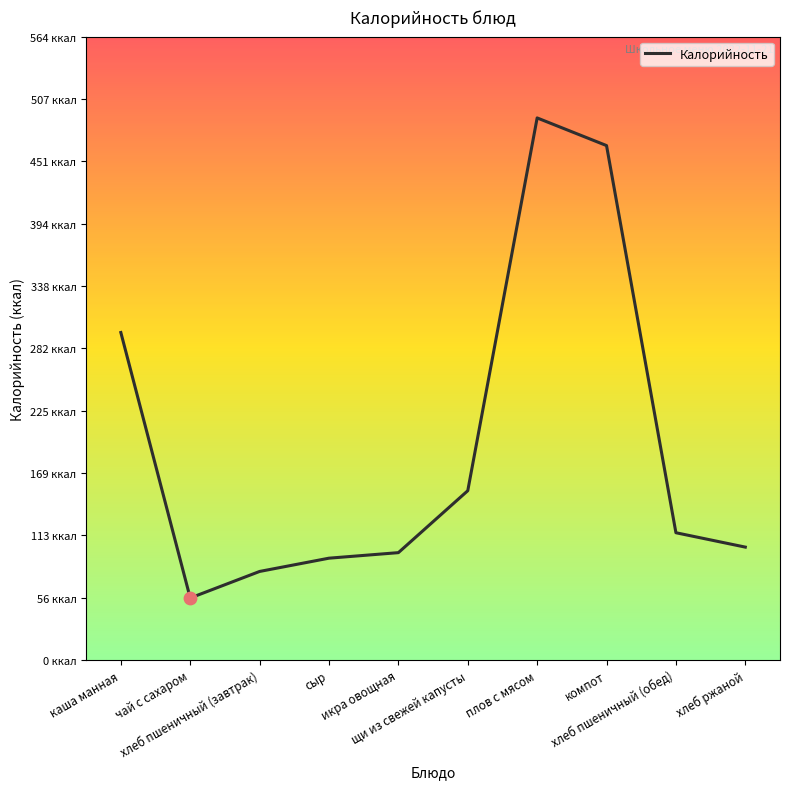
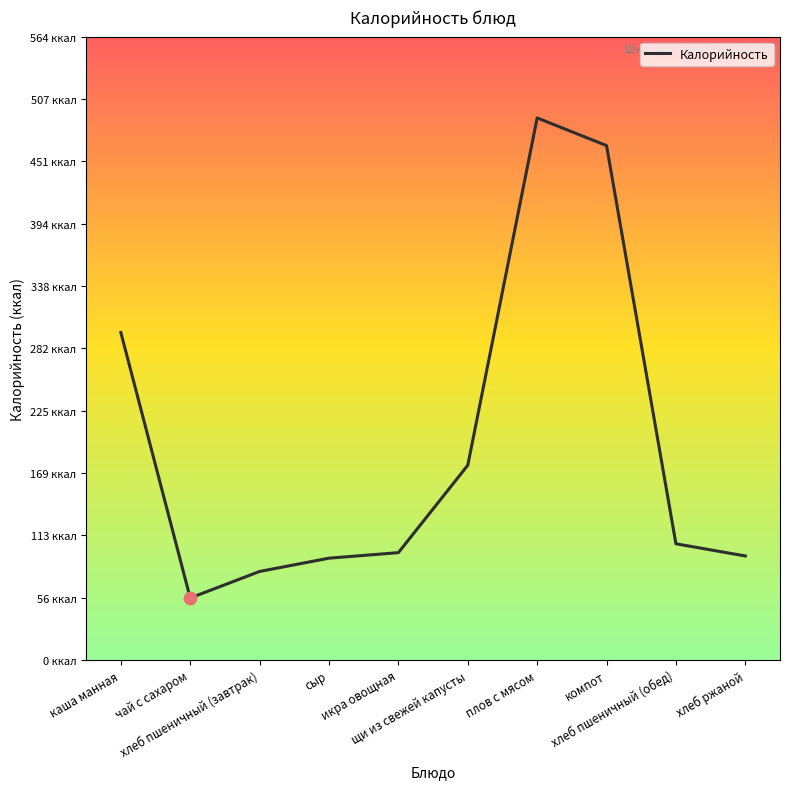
Калорийность, щи из свежей капусты: 153 ккал -> 176 ккал
Калорийность, хлеб пшеничный (обед): 115 ккал -> 105 ккал
Калорийность, хлеб ржаной: 102 ккал -> 94 ккал
